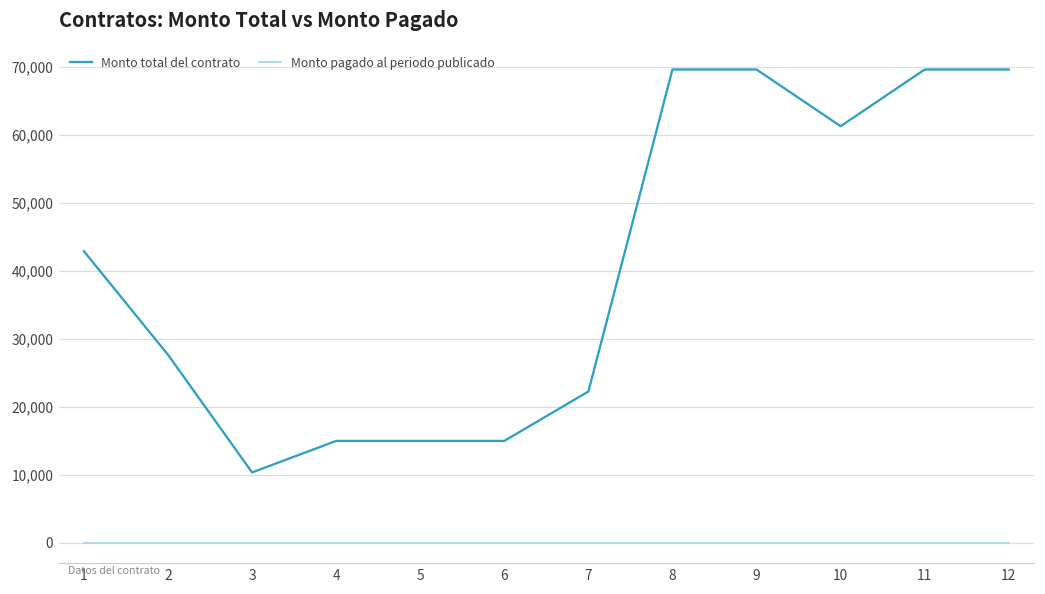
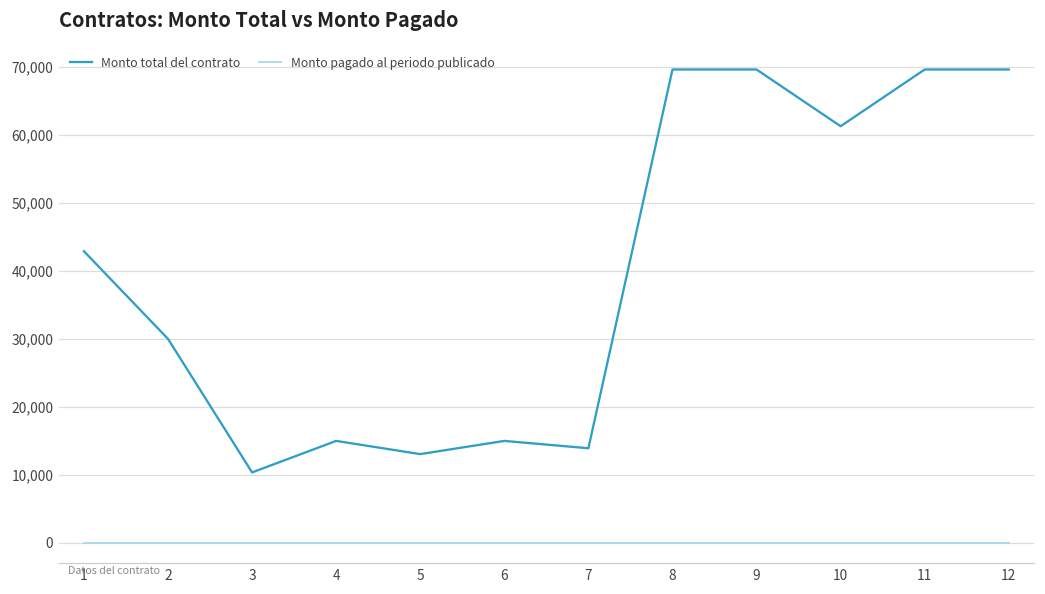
Monto total del contrato, 2: 28,000 -> 30,000
Monto total del contrato, 5: 15,000 -> 13,000
Monto total del contrato, 7: 22,000 -> 14,000
